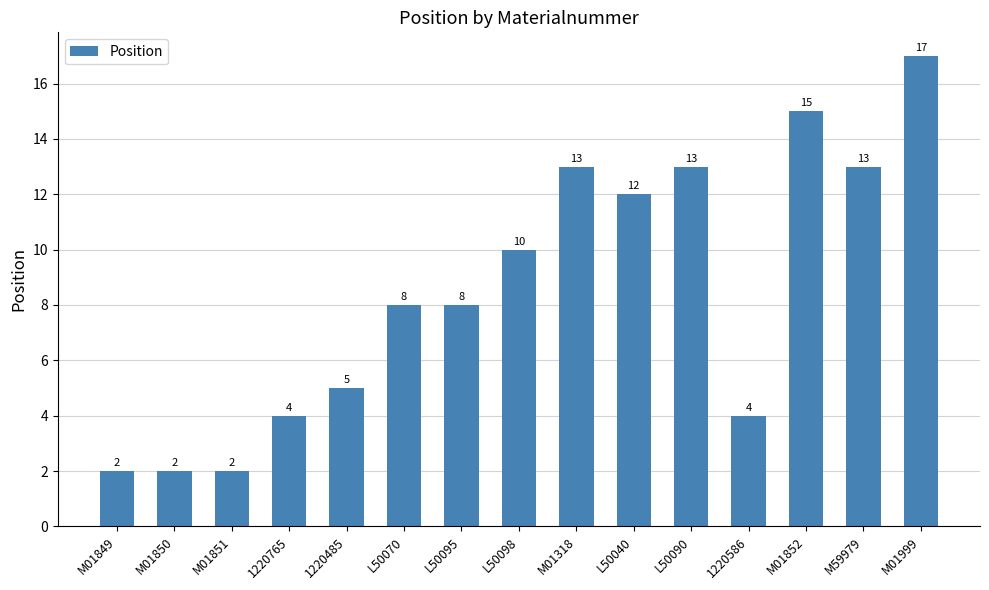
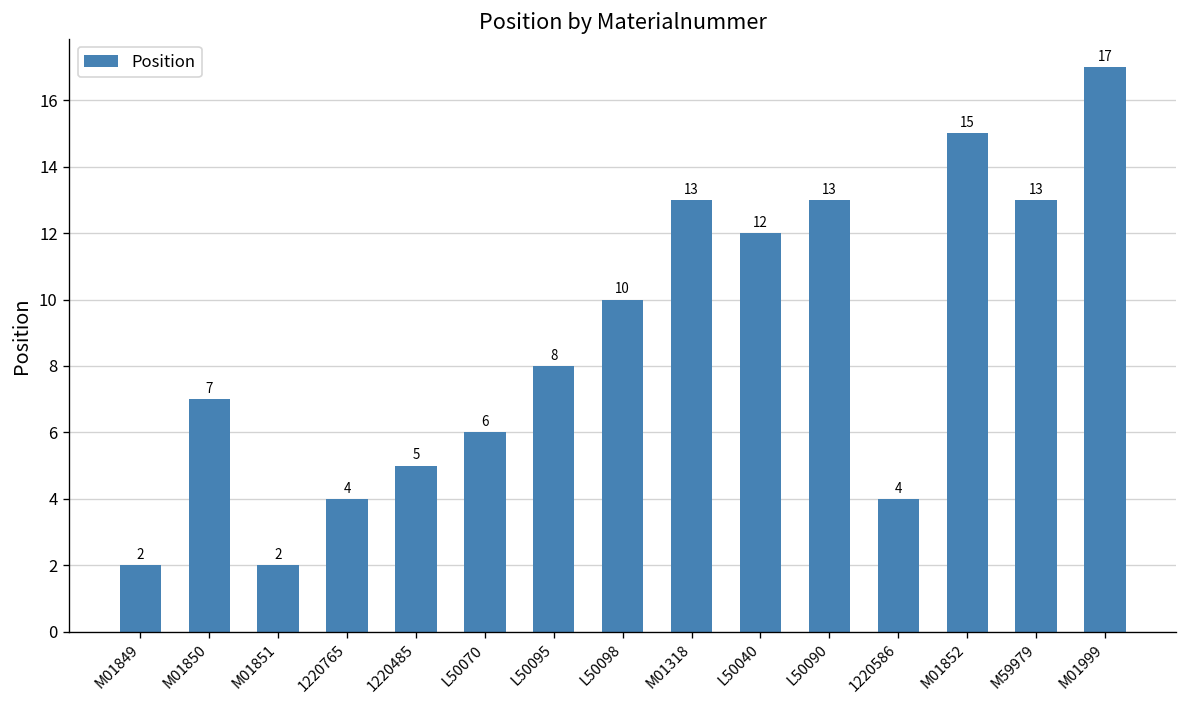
M01850: 2 -> 7
L50070: 8 -> 6
